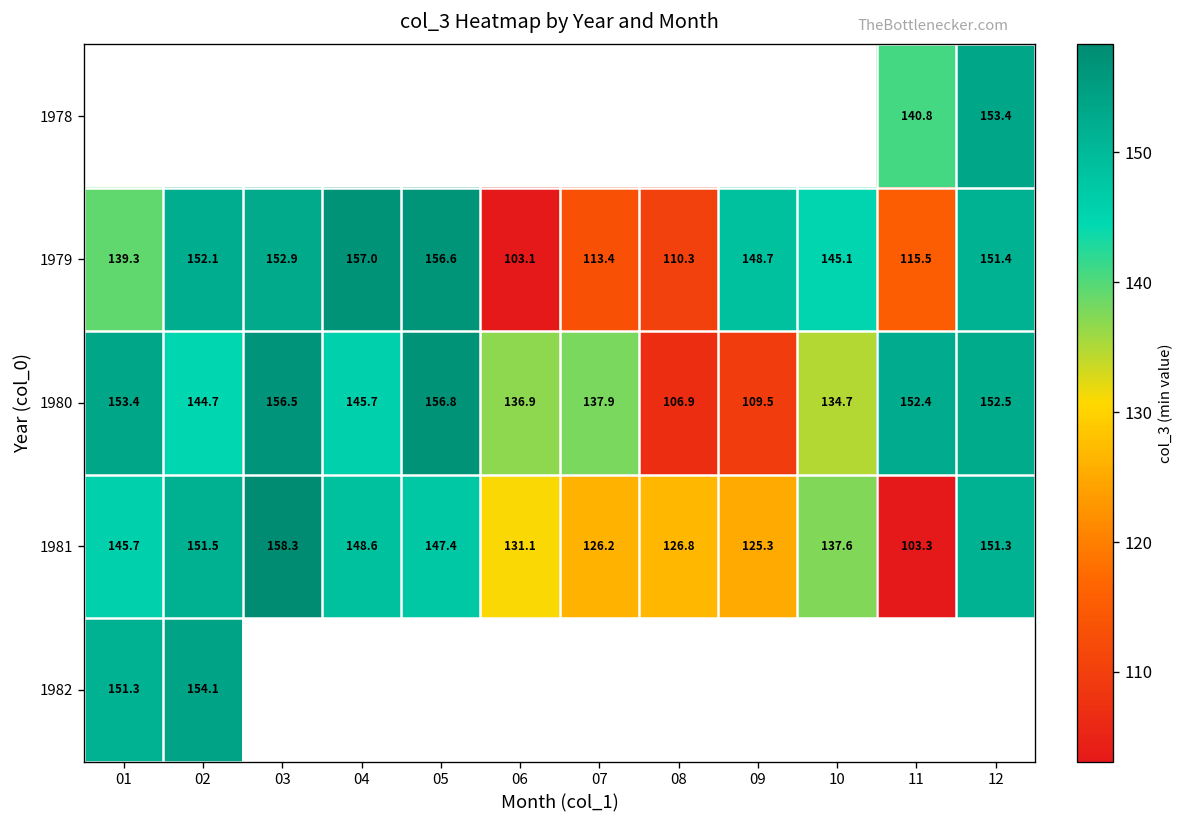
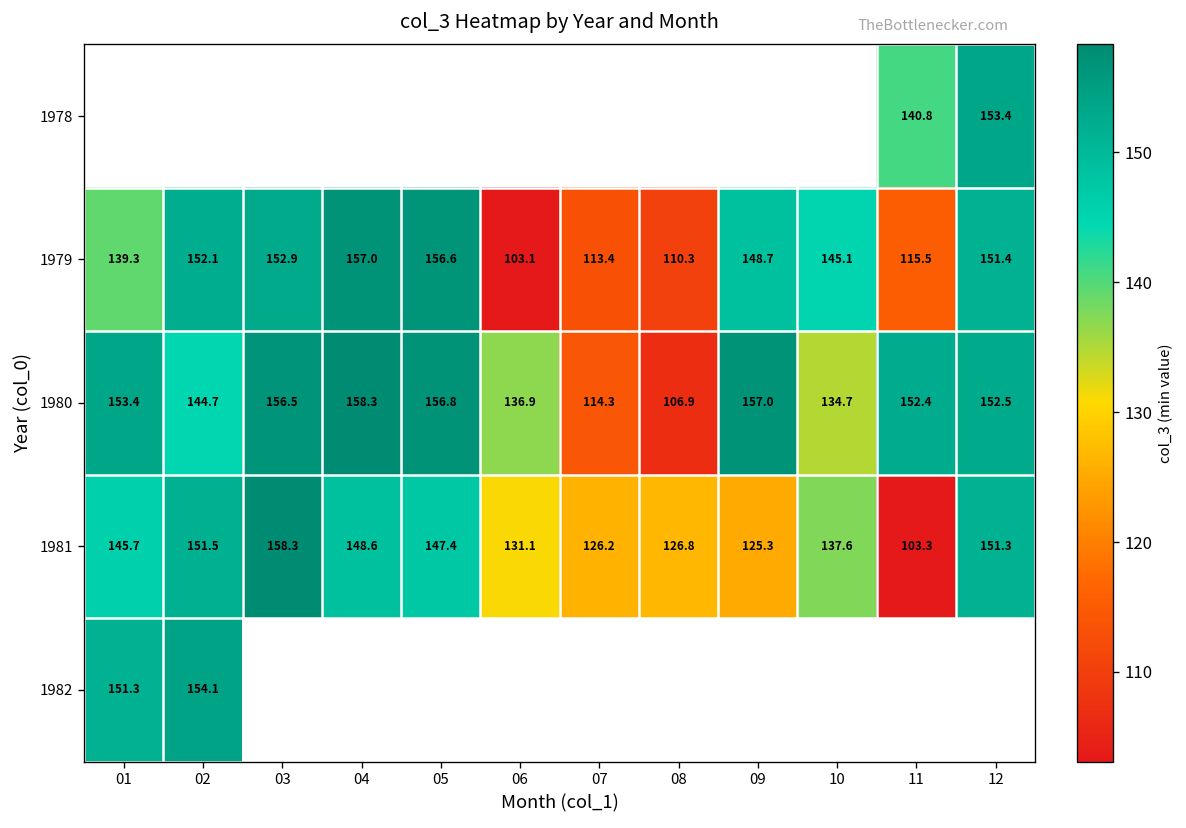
1980, 04: 145.7 -> 158.3
1980, 07: 137.9 -> 114.3
1980, 09: 109.5 -> 157.0
